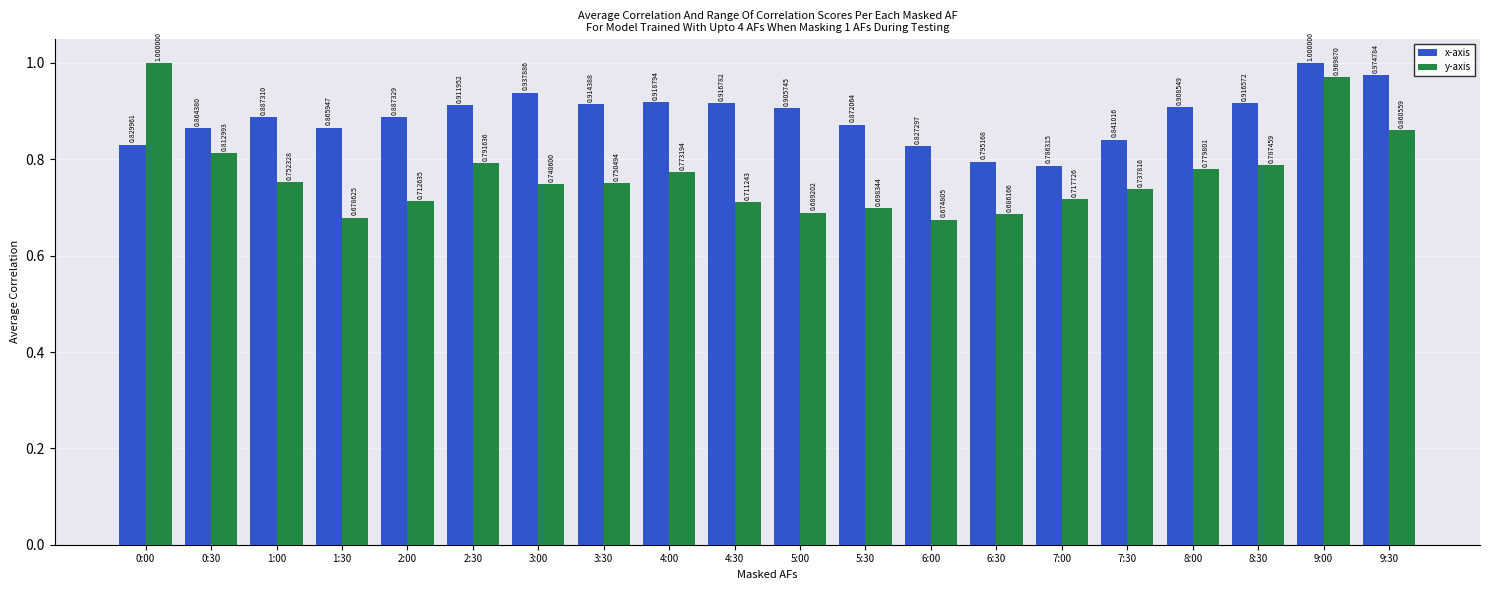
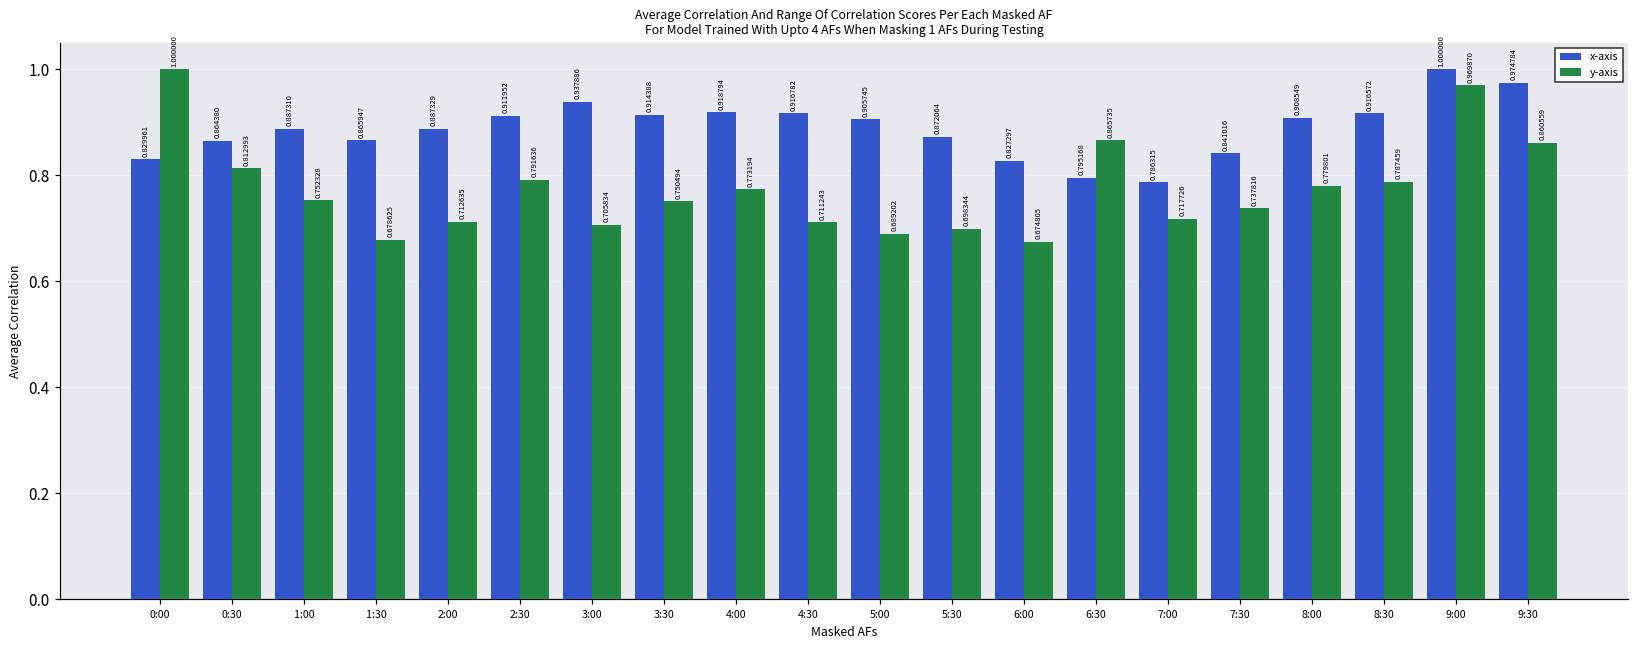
y-axis, 3:00: 0.748600 -> 0.705834
y-axis, 6:30: 0.686166 -> 0.865735
